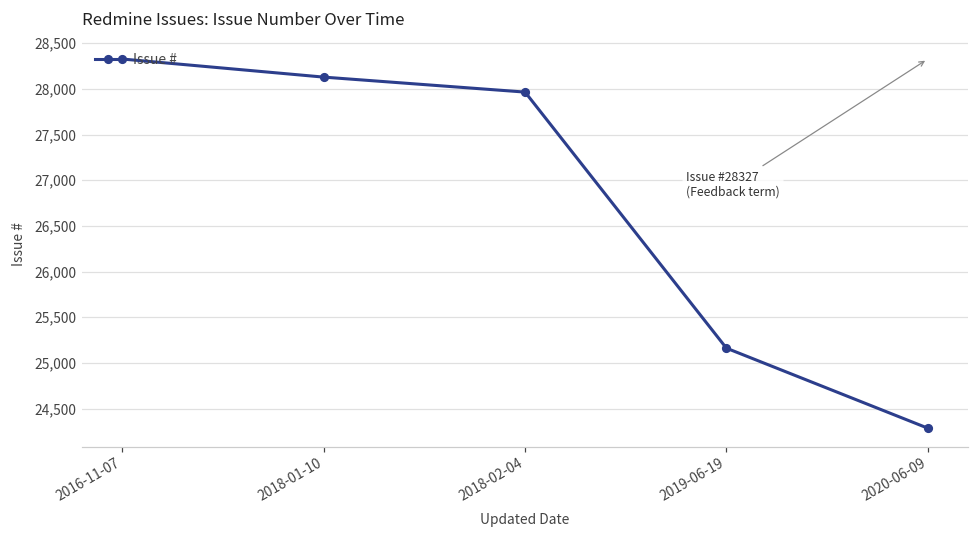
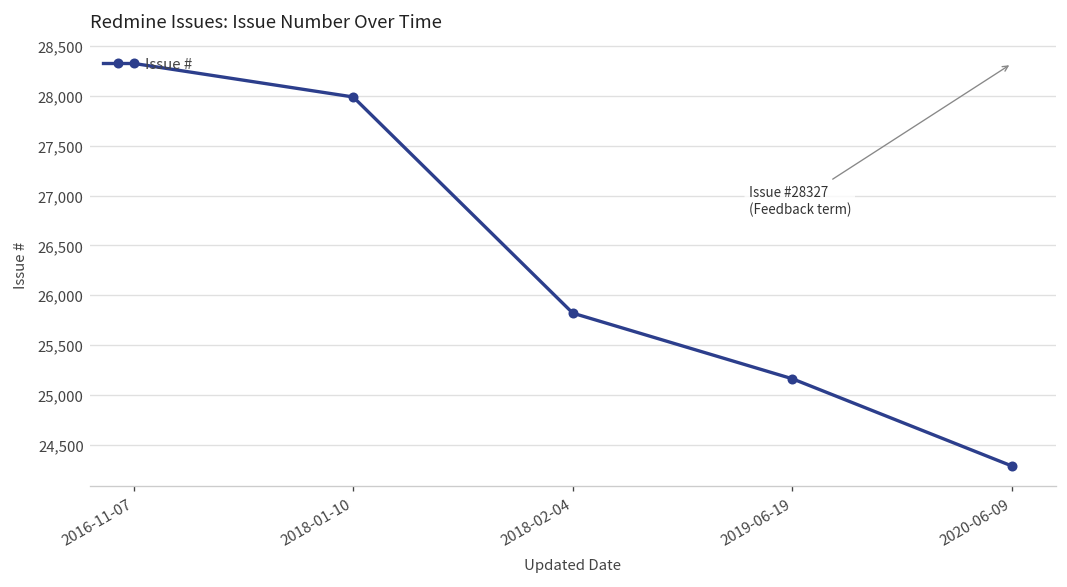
2018-01-10: 28,100 -> 28,000
2018-02-04: 28,000 -> 25,800
